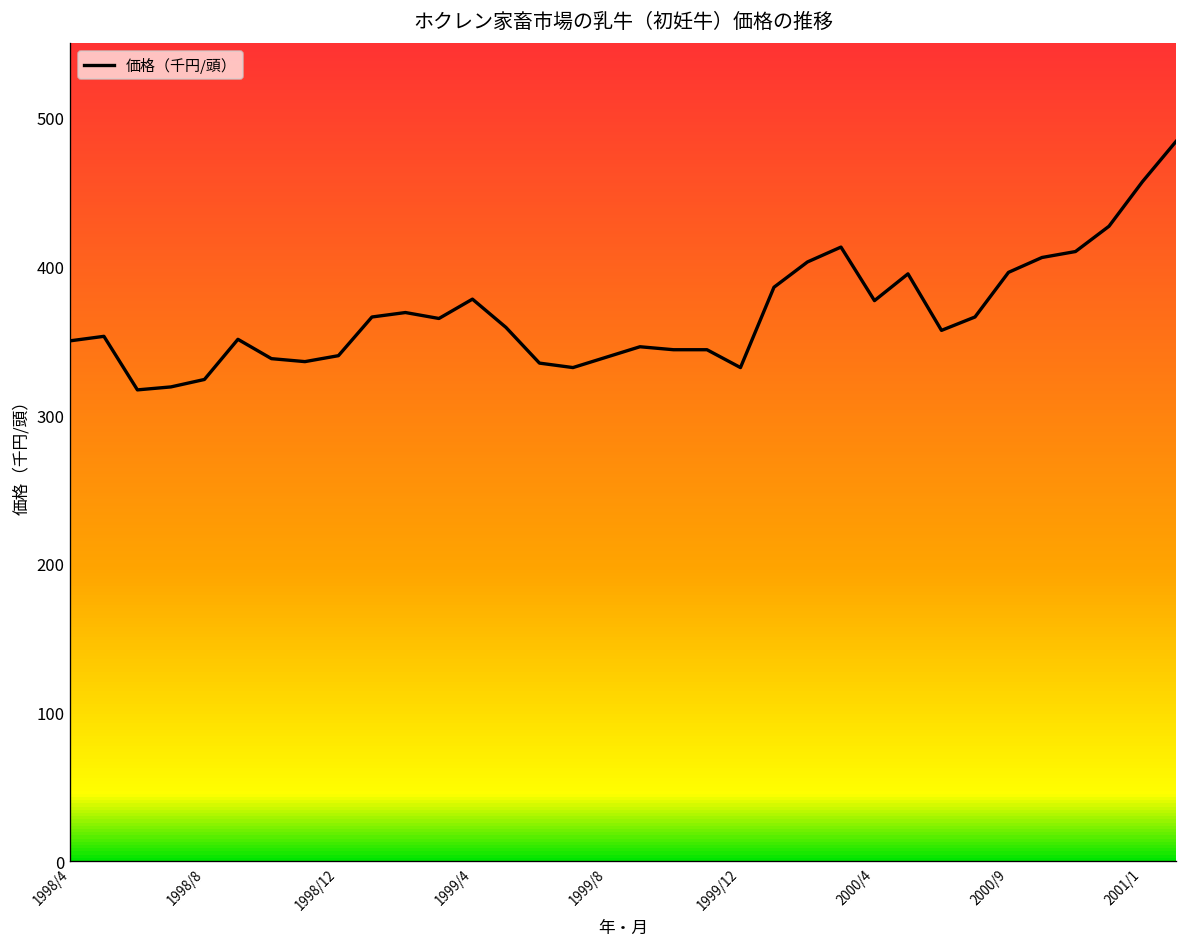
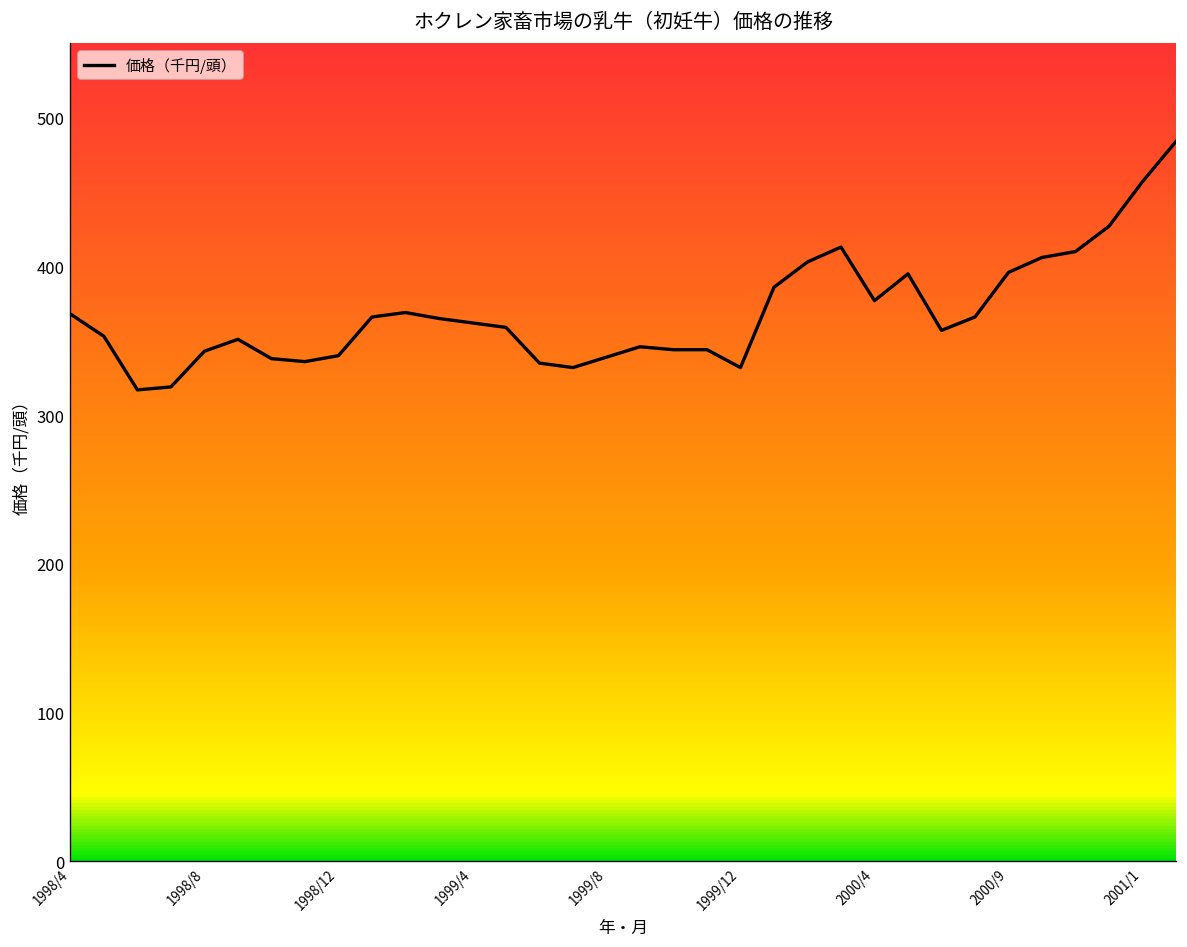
1998/4: 350 -> 368
1998/8: 324 -> 343
1999/4: 378 -> 362
